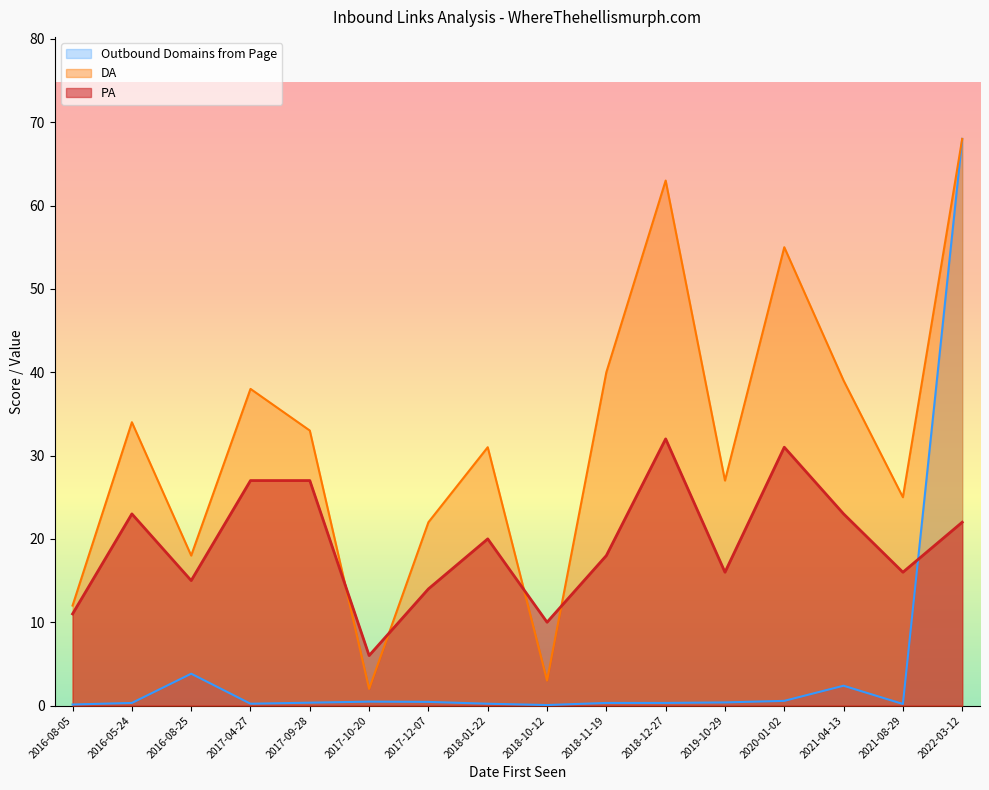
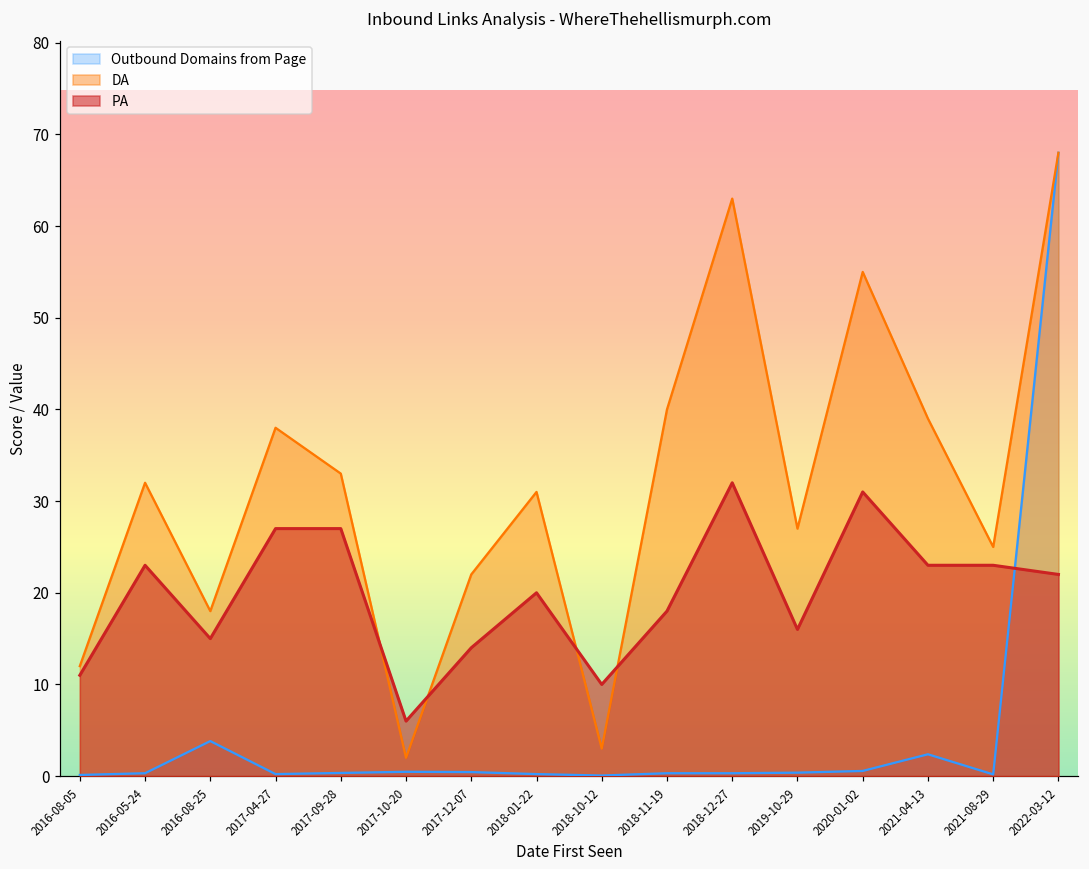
DA, 2016-05-24: 34 -> 32
PA, 2021-08-29: 16 -> 23
